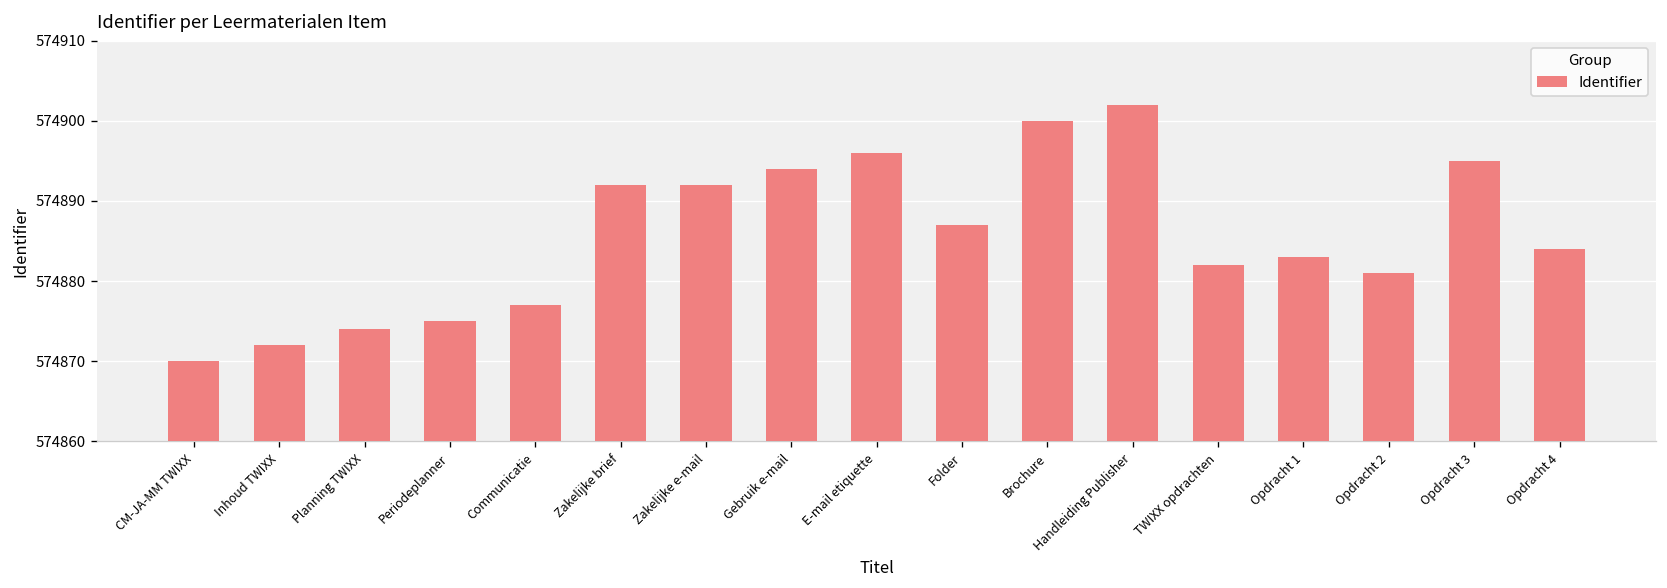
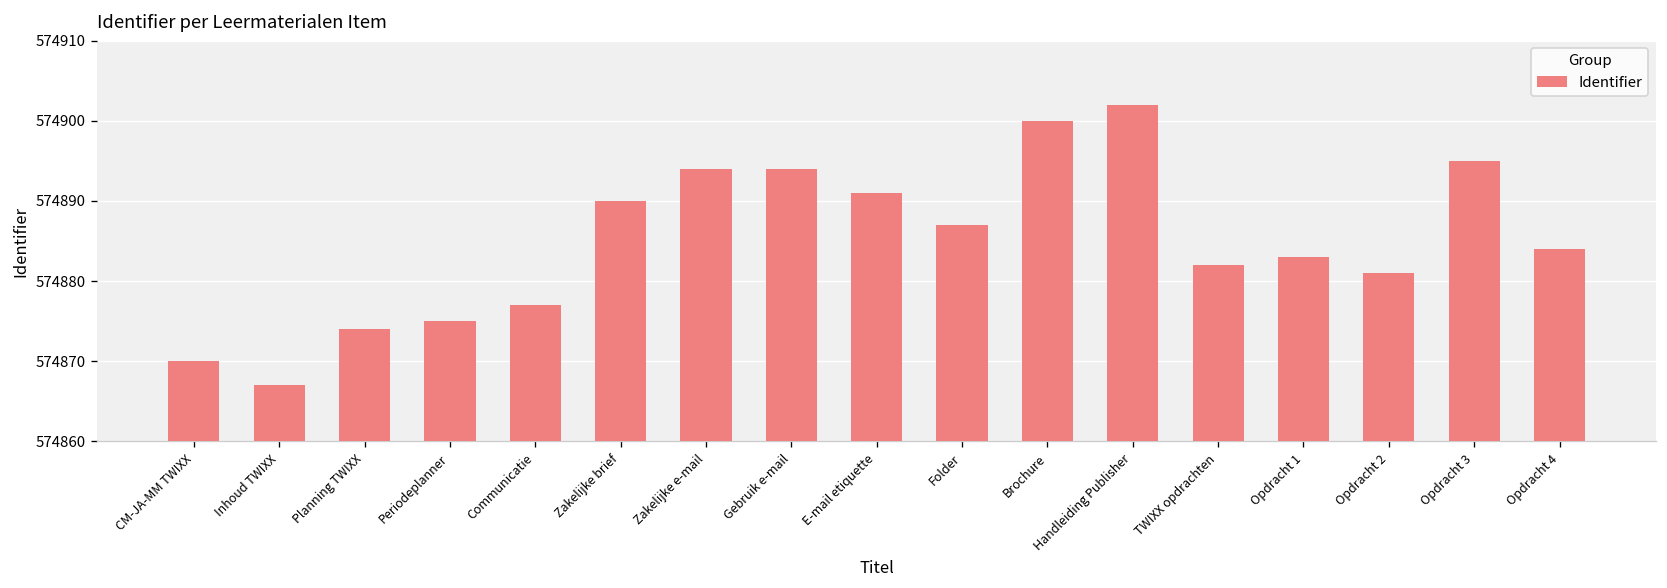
Inhoud TWIXX: 574872 -> 574867
Zakelijke brief: 574892 -> 574890
Zakelijke e-mail: 574892 -> 574894
E-mail etiquette: 574896 -> 574891
